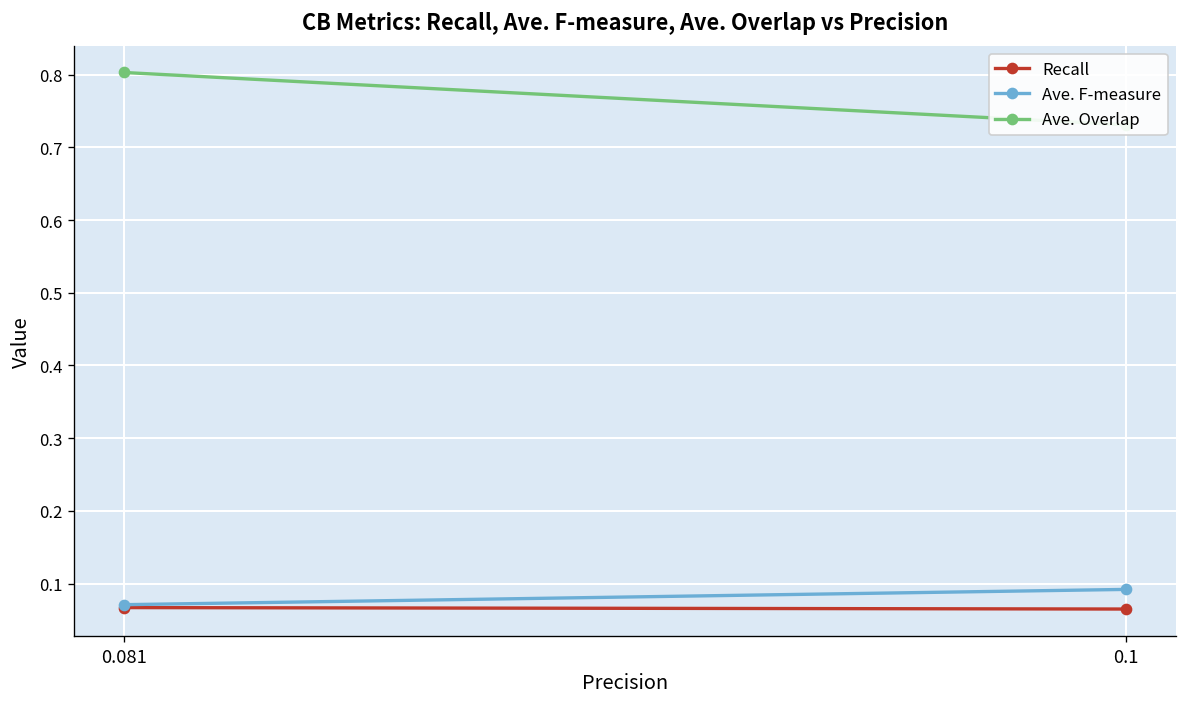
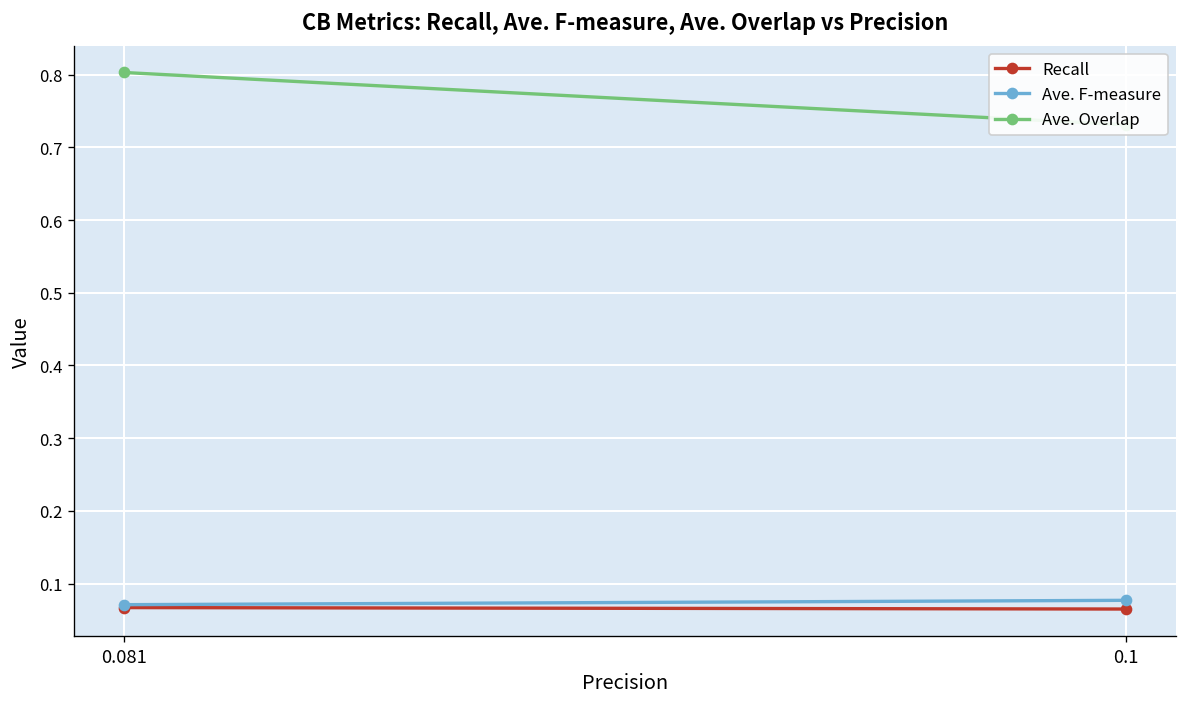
Ave. F-measure, 0.1: 0.09 -> 0.08
